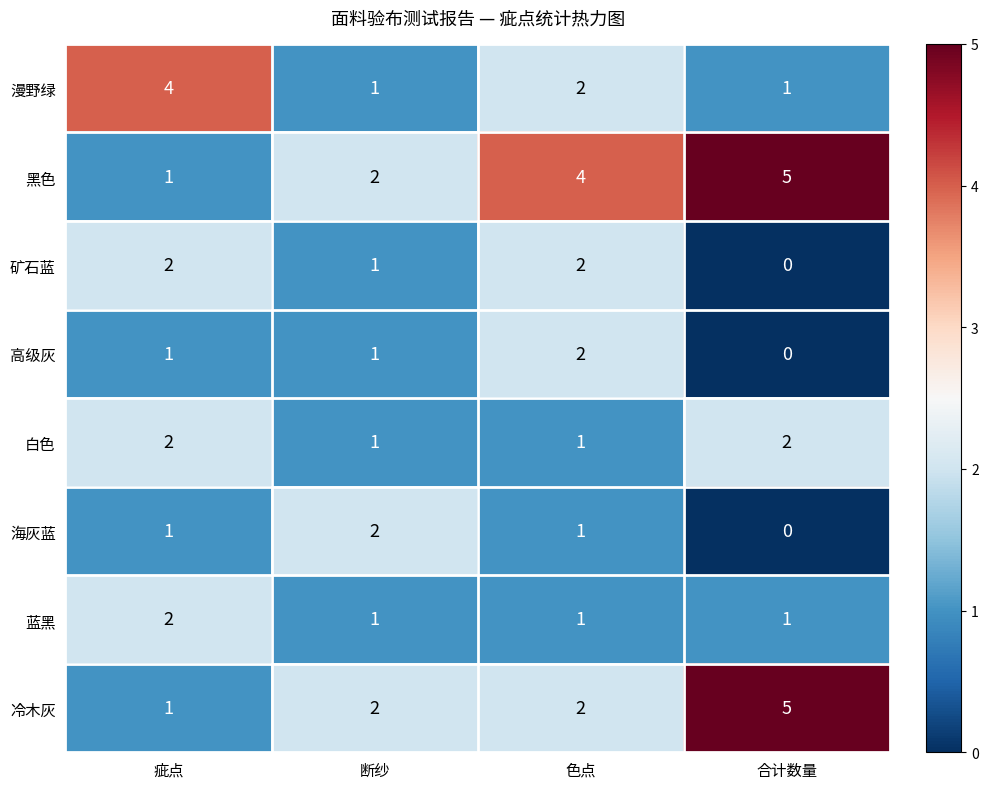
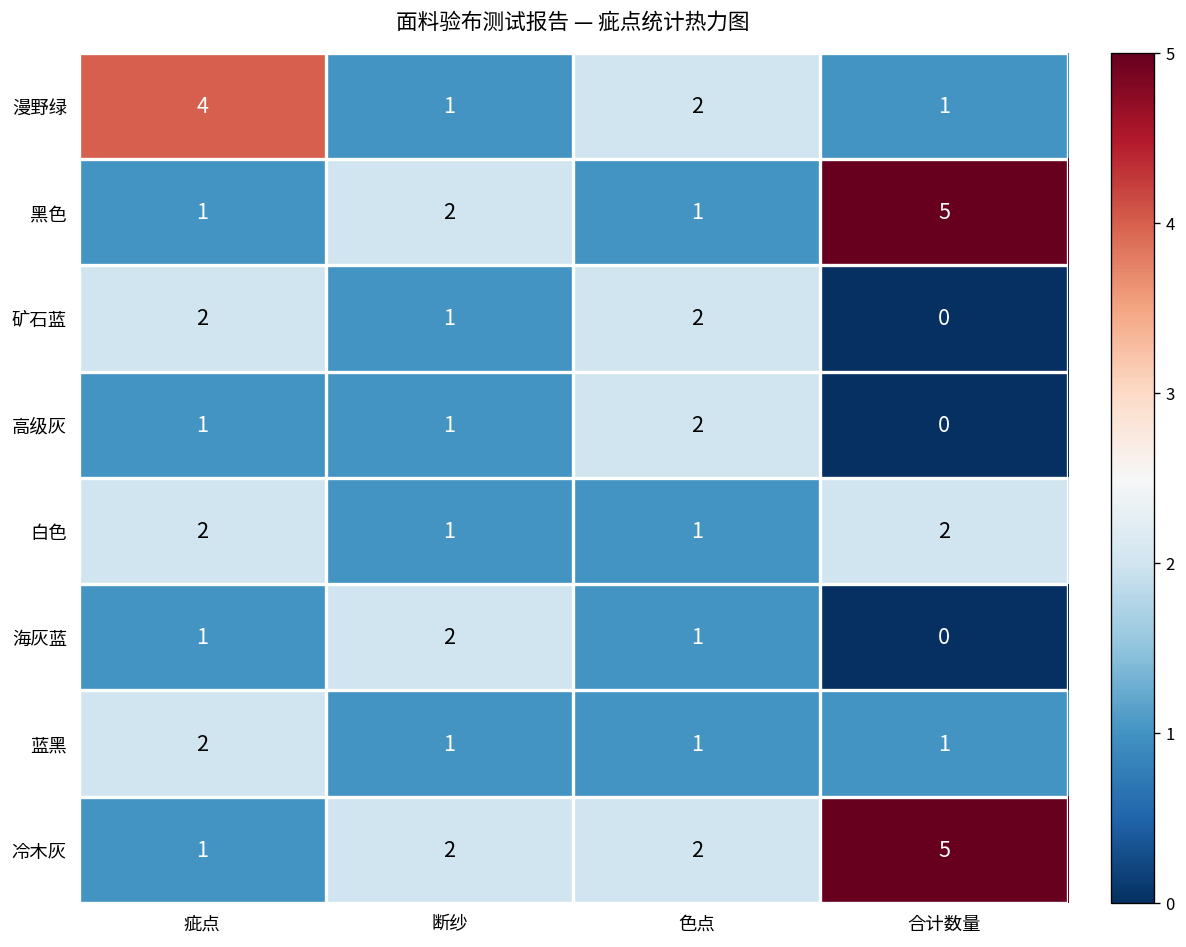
黑色, 色点: 4 -> 1
